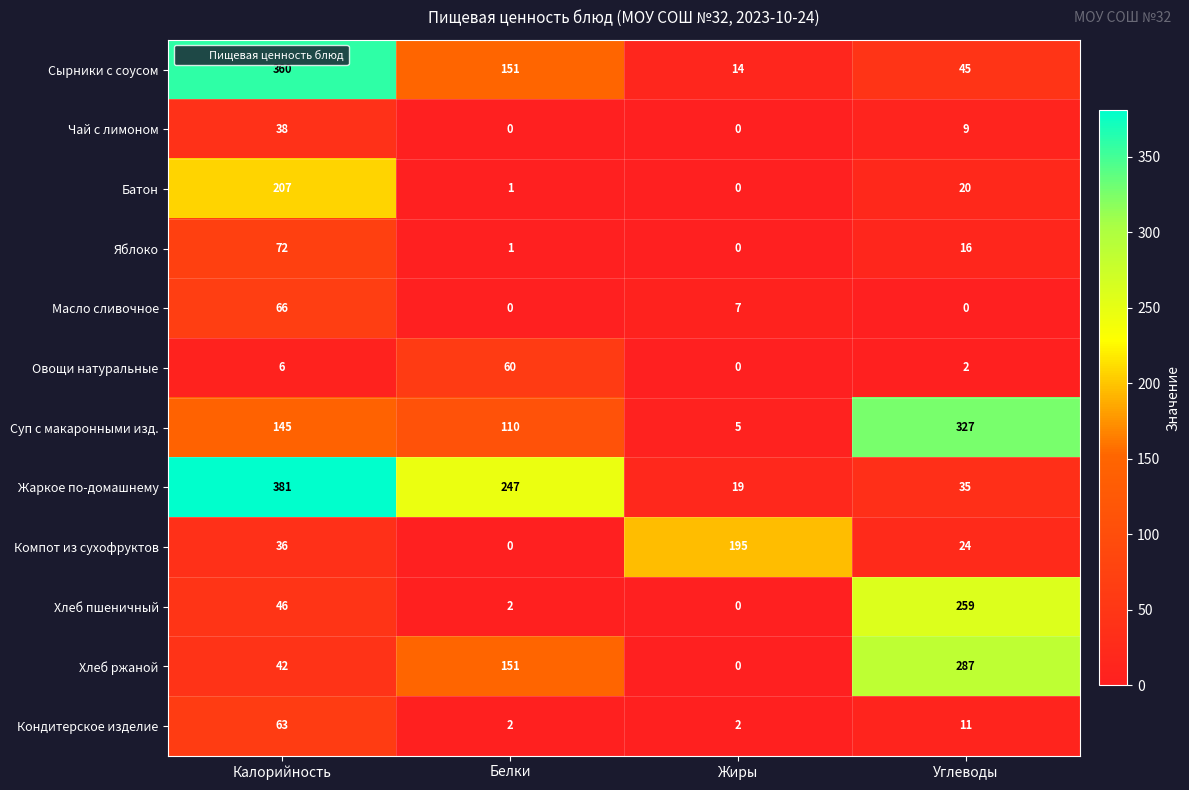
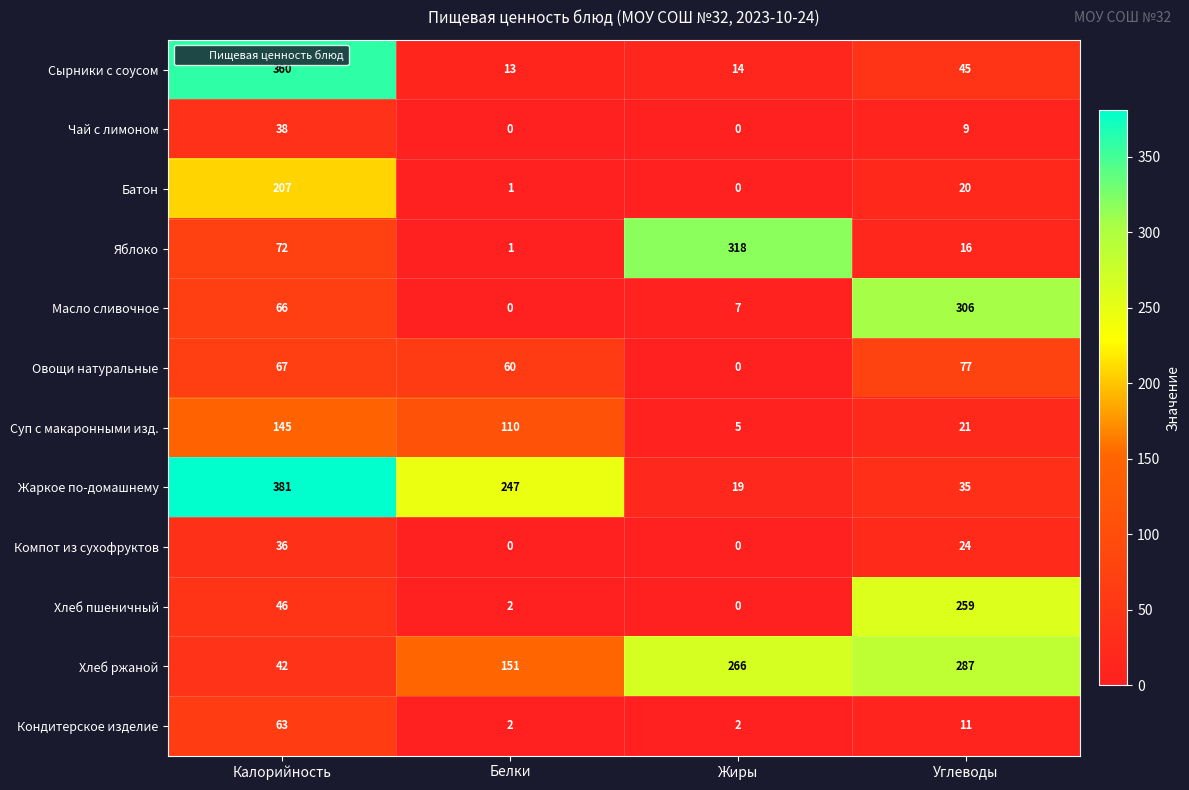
Сырники с соусом, Белки: 151 -> 13
Яблоко, Жиры: 0 -> 318
Масло сливочное, Углеводы: 0 -> 306
Овощи натуральные, Калорийность: 6 -> 67
Овощи натуральные, Углеводы: 2 -> 77
Суп с макаронными изд., Углеводы: 327 -> 21
Компот из сухофруктов, Жиры: 195 -> 0
Хлеб ржаной, Жиры: 0 -> 266
